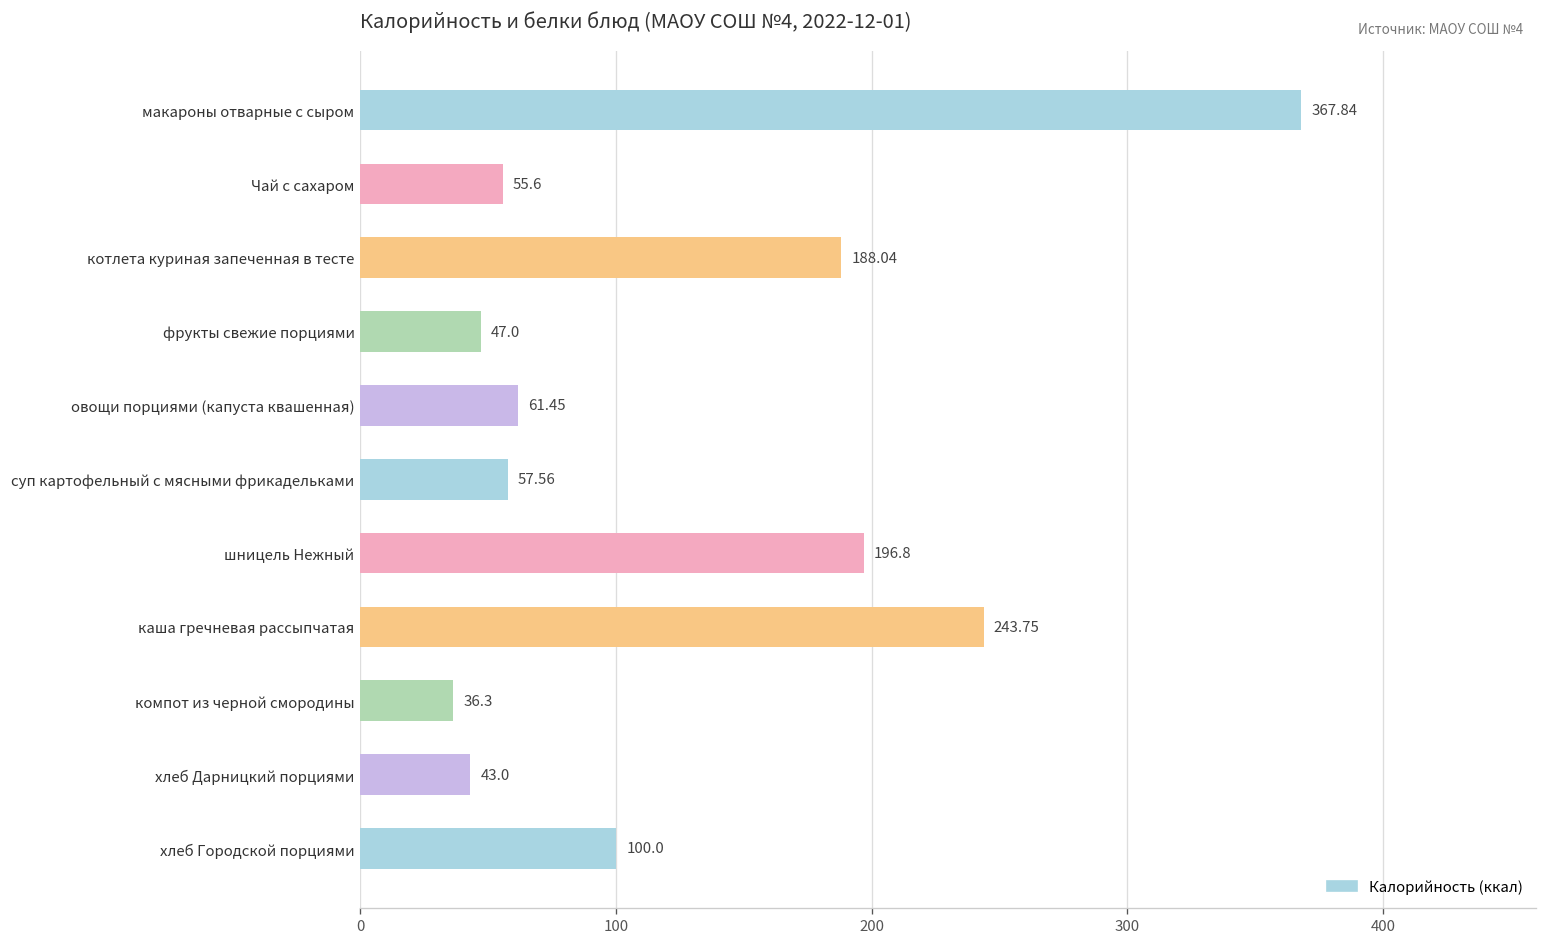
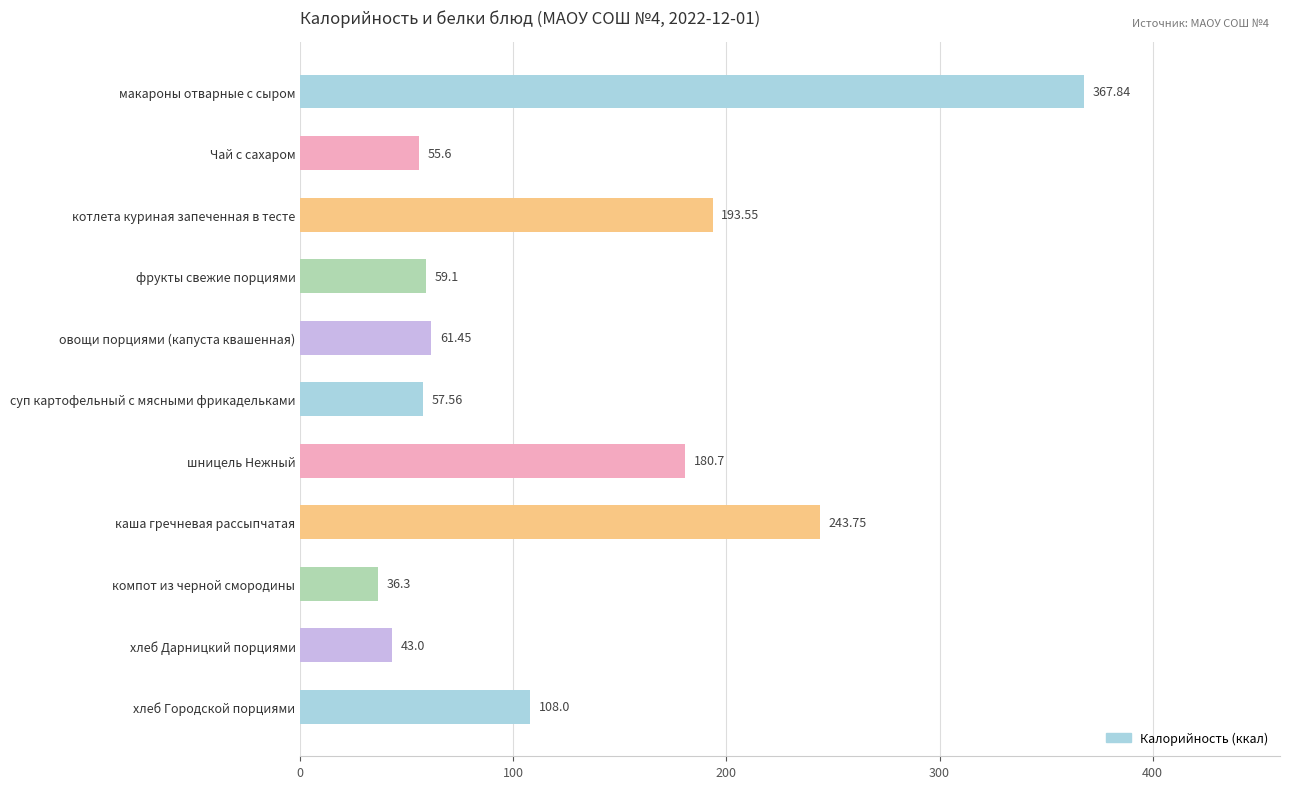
котлета куриная запеченная в тесте: 188.04 -> 193.55
фрукты свежие порциями: 47.0 -> 59.1
шницель Нежный: 196.8 -> 180.7
хлеб Городской порциями: 100.0 -> 108.0
